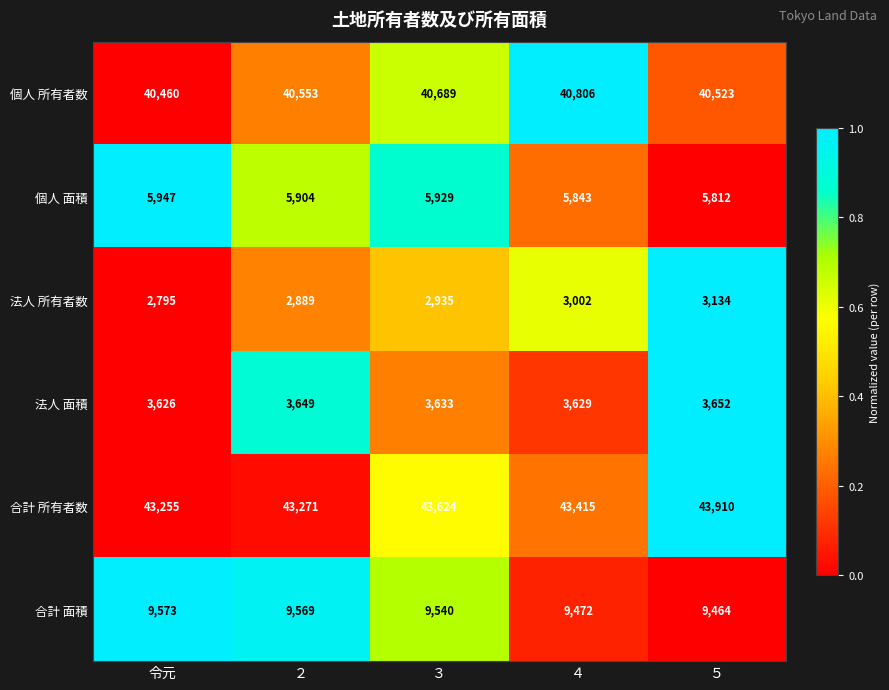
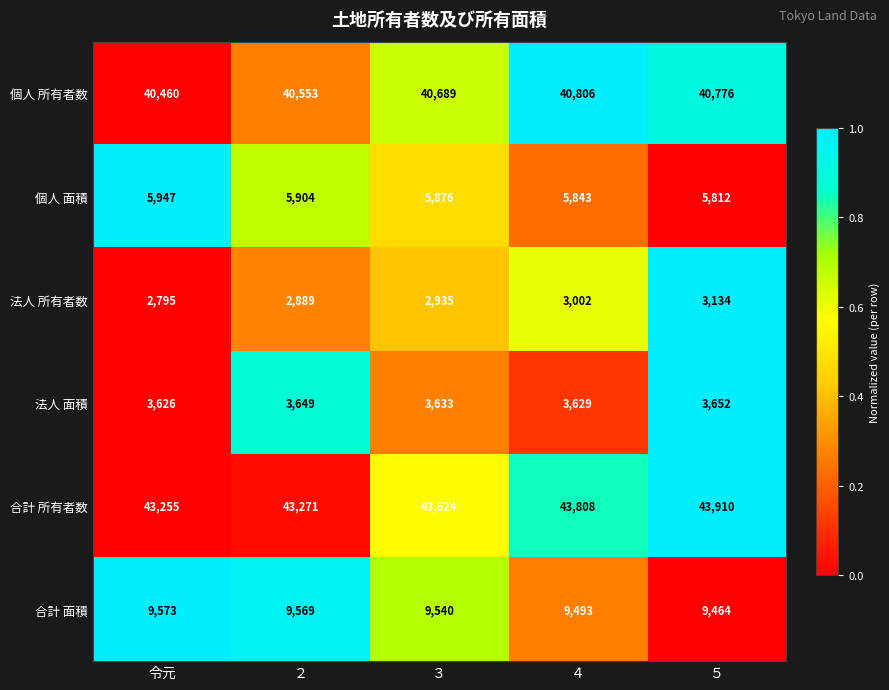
個人 所有者数, ５: 40,523 -> 40,776
個人 面積, ３: 5,929 -> 5,876
合計 所有者数, ４: 43,415 -> 43,808
合計 面積, ４: 9,472 -> 9,493
